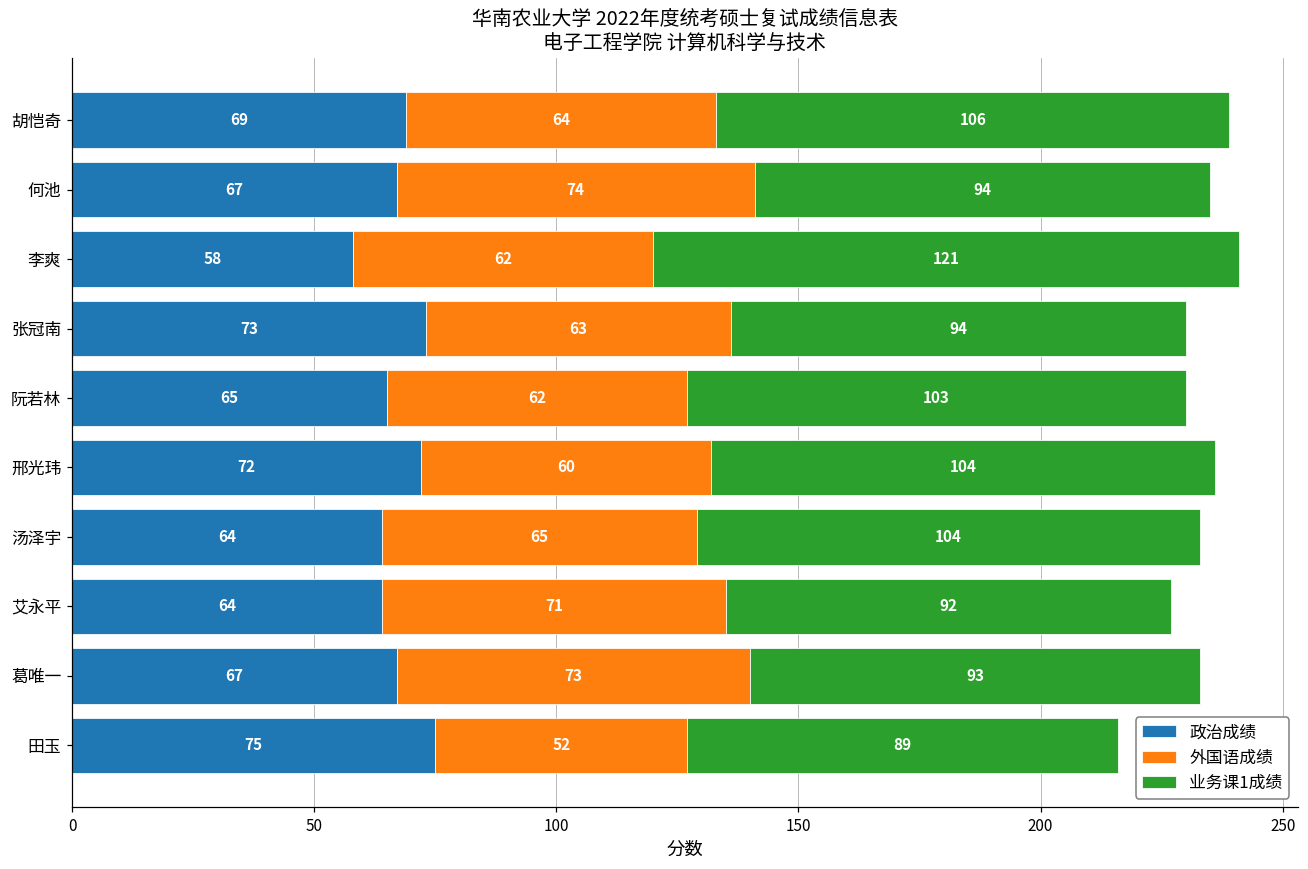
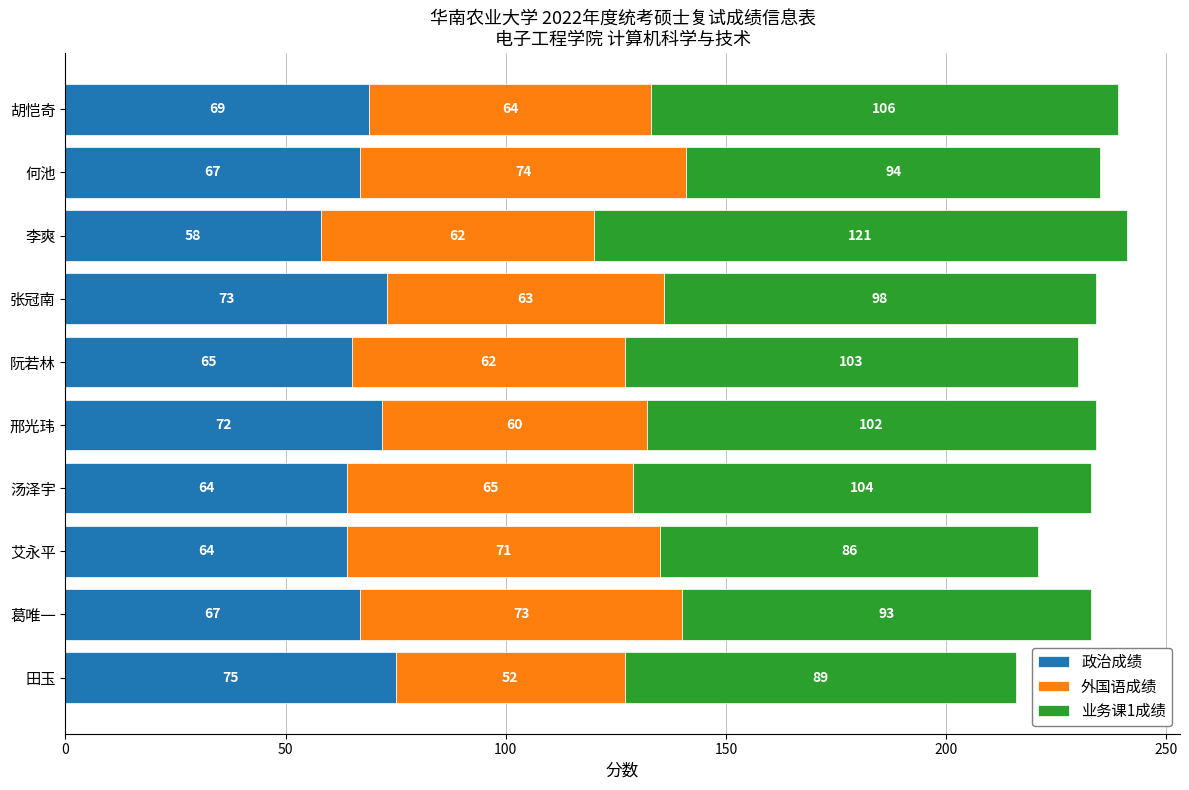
业务课1成绩, 张冠南: 94 -> 98
业务课1成绩, 邢光玮: 104 -> 102
业务课1成绩, 艾永平: 92 -> 86
